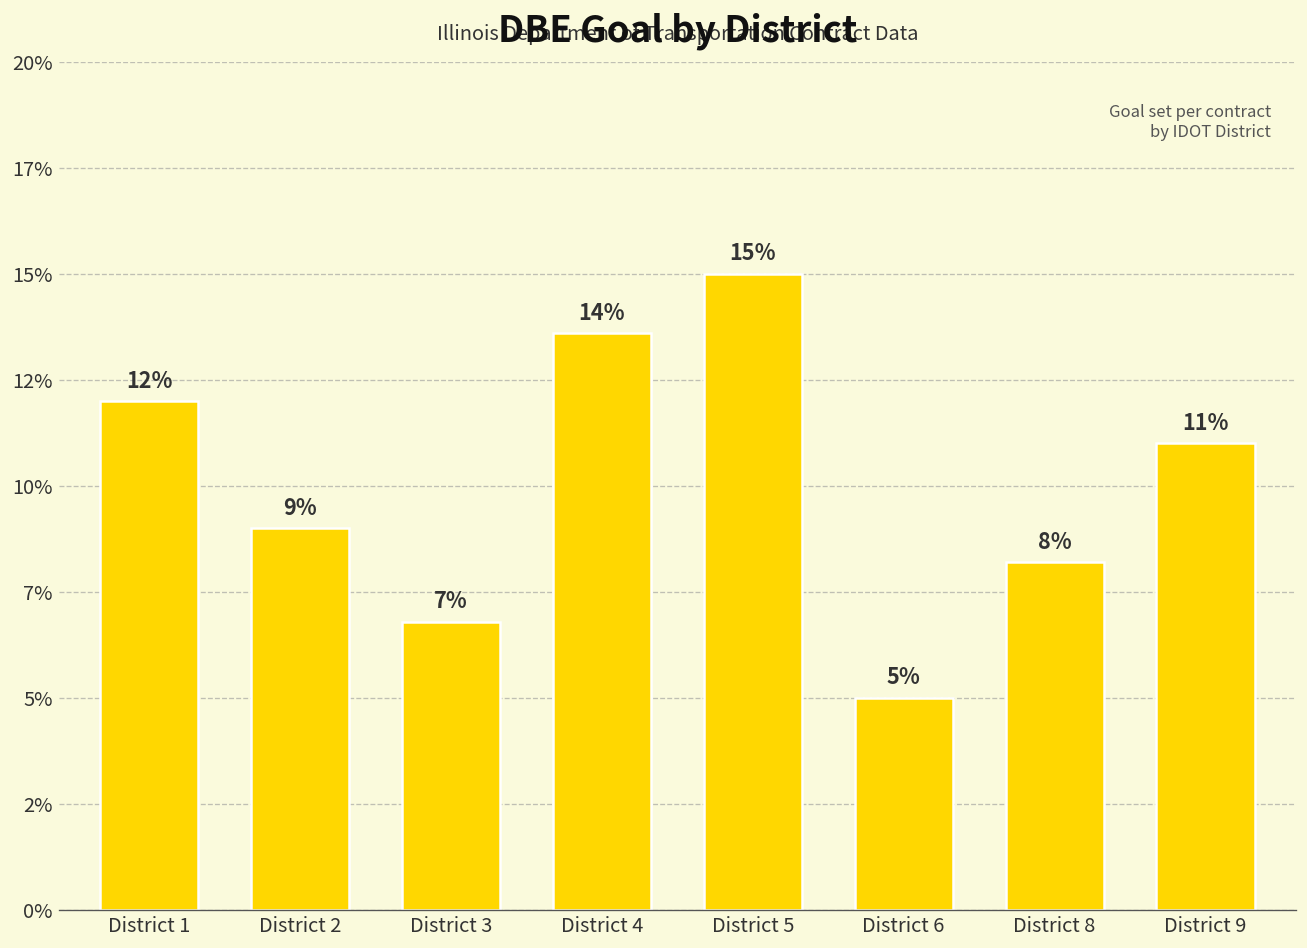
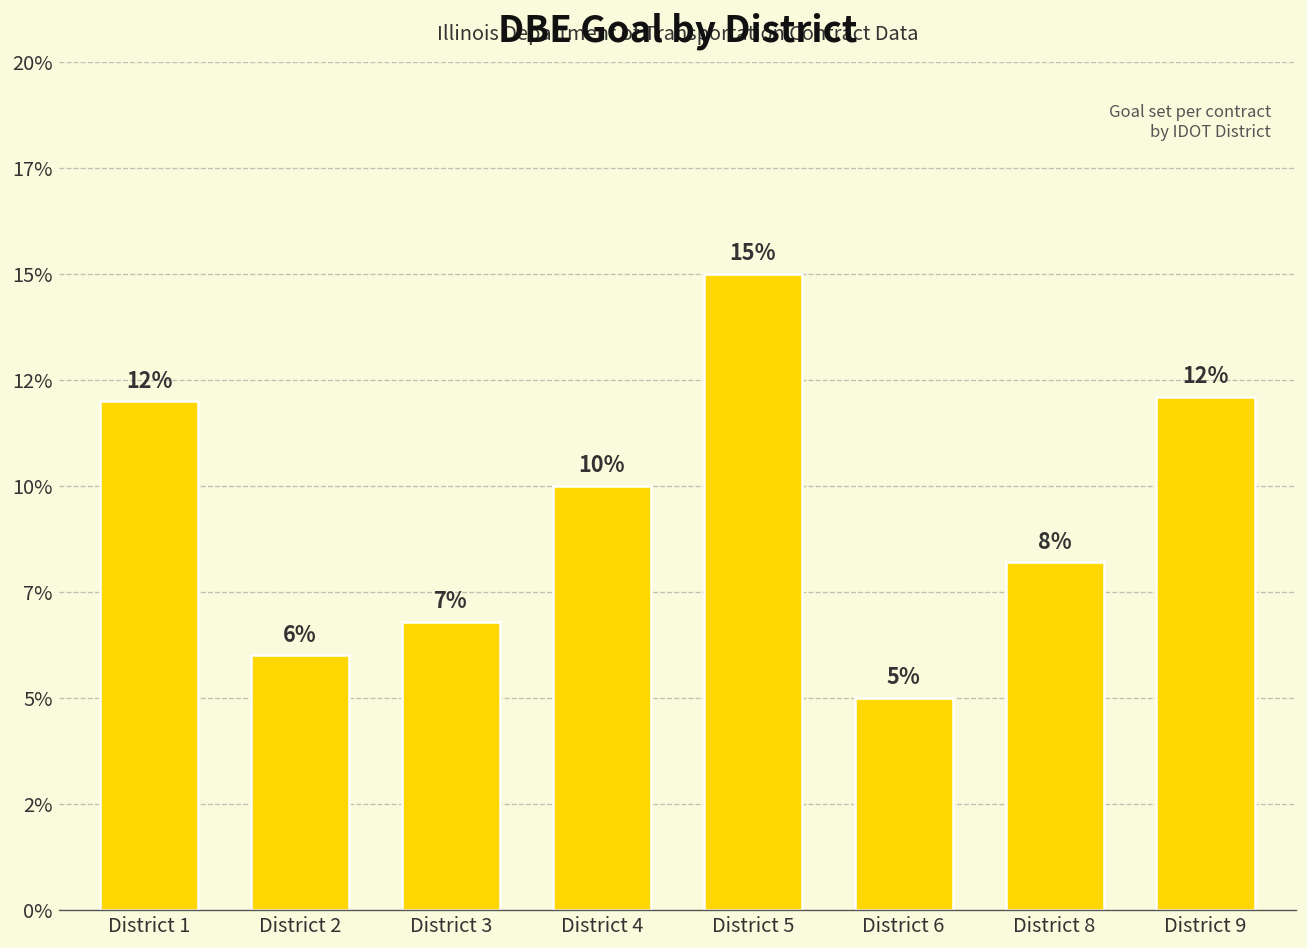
District 2: 9% -> 6%
District 4: 14% -> 10%
District 9: 11% -> 12%
